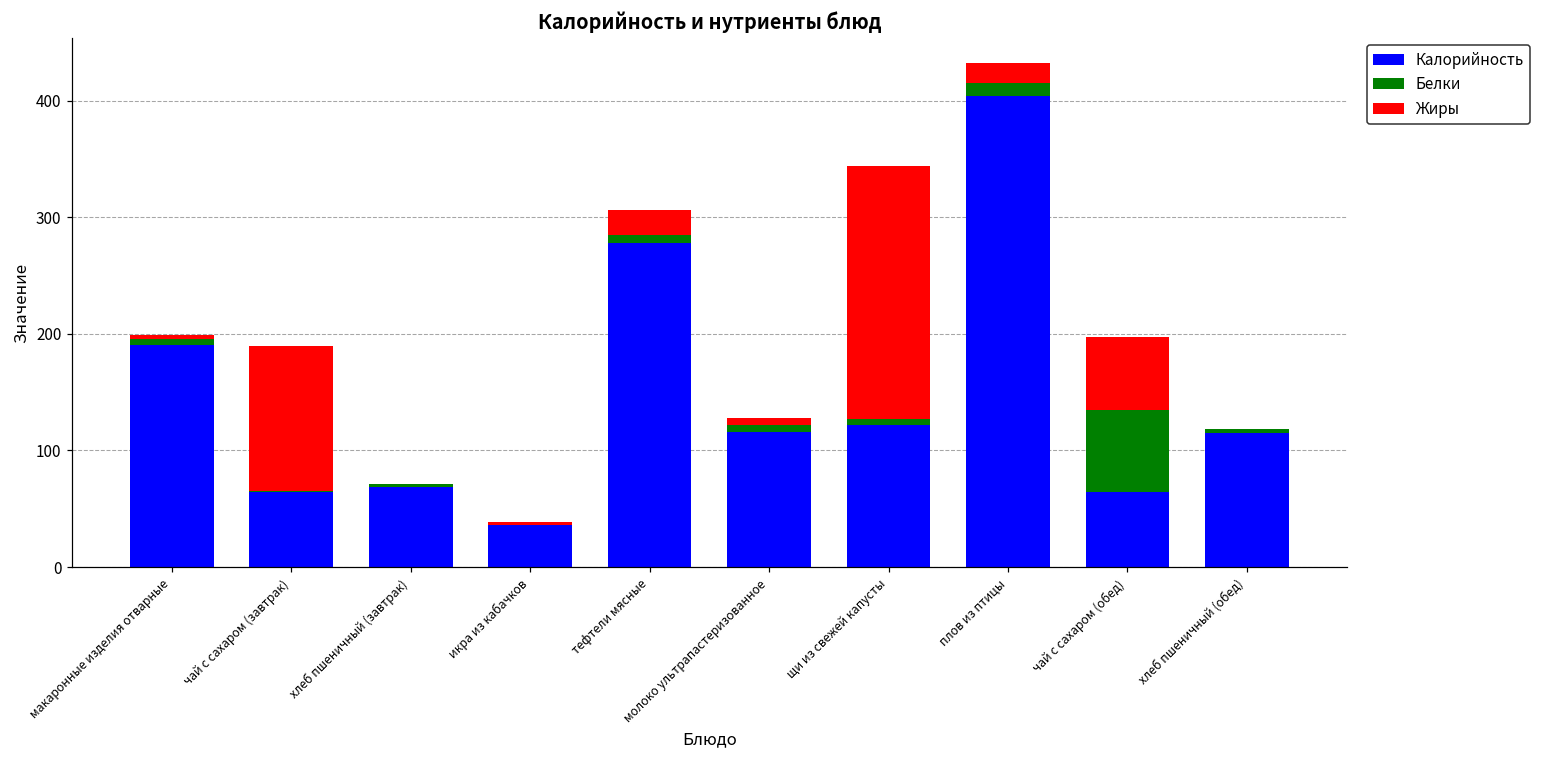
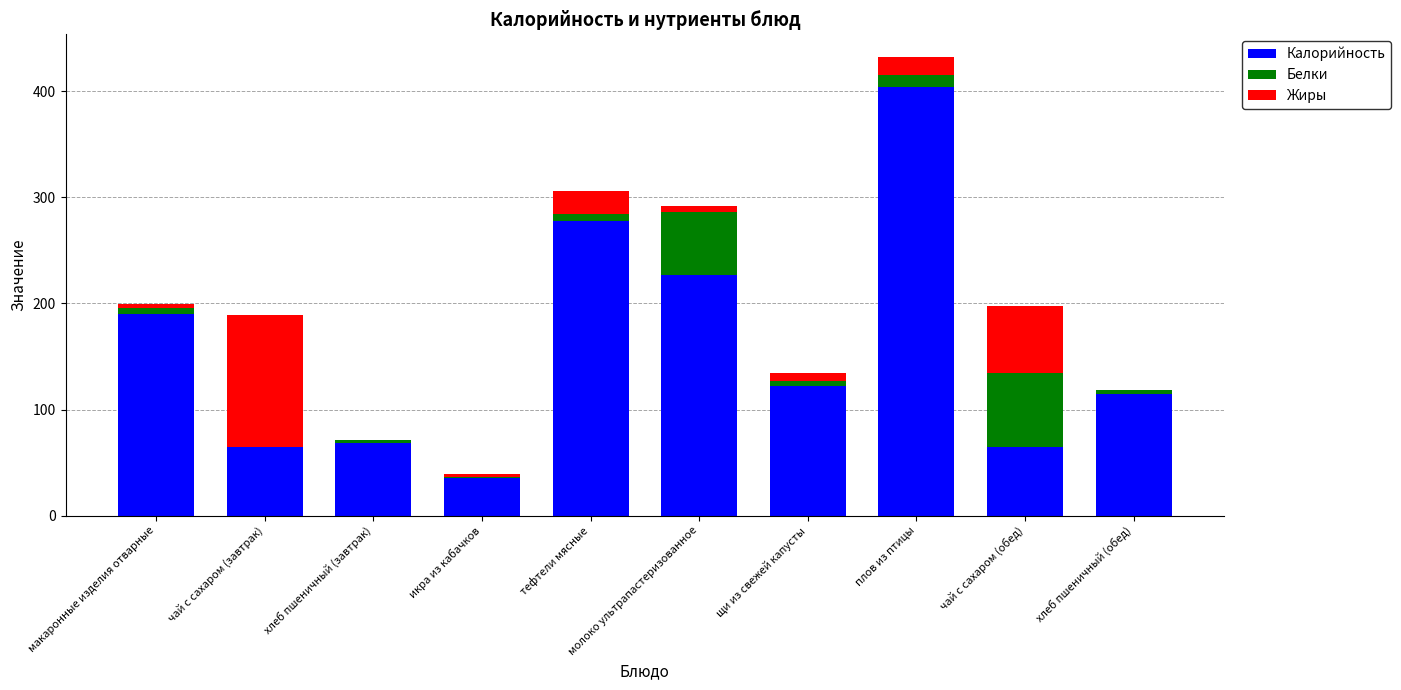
Калорийность, молоко ультрапастеризованное: 116 -> 227
Белки, молоко ультрапастеризованное: 6 -> 59
Жиры, щи из свежей капусты: 217 -> 8
